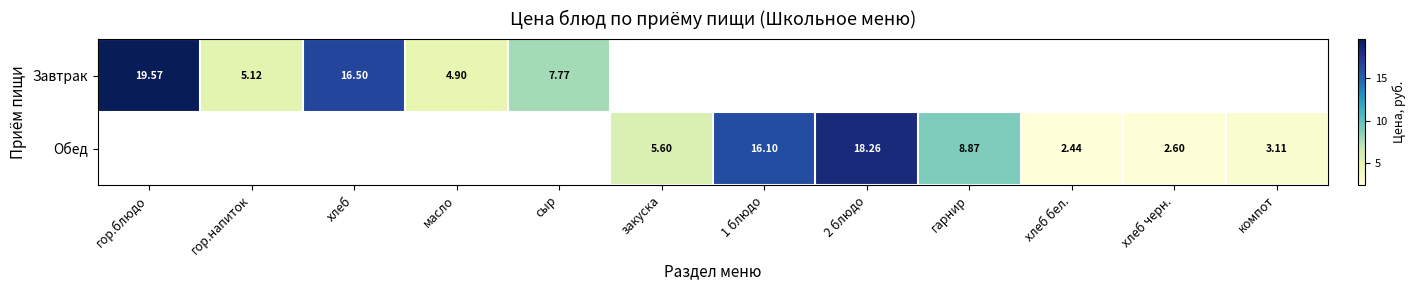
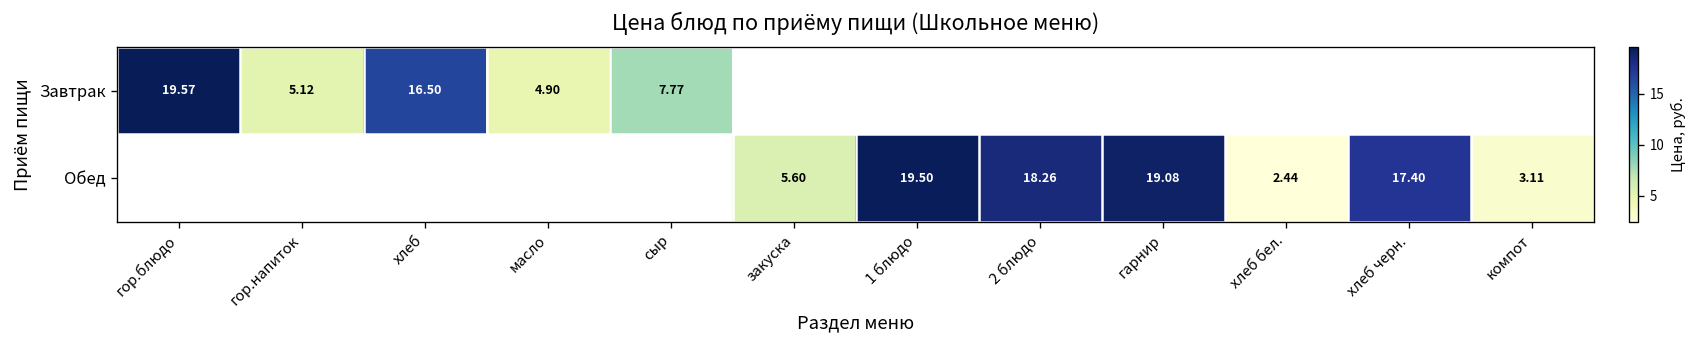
Обед, 1 блюдо: 16.10 -> 19.50
Обед, гарнир: 8.87 -> 19.08
Обед, хлеб черн.: 2.60 -> 17.40
